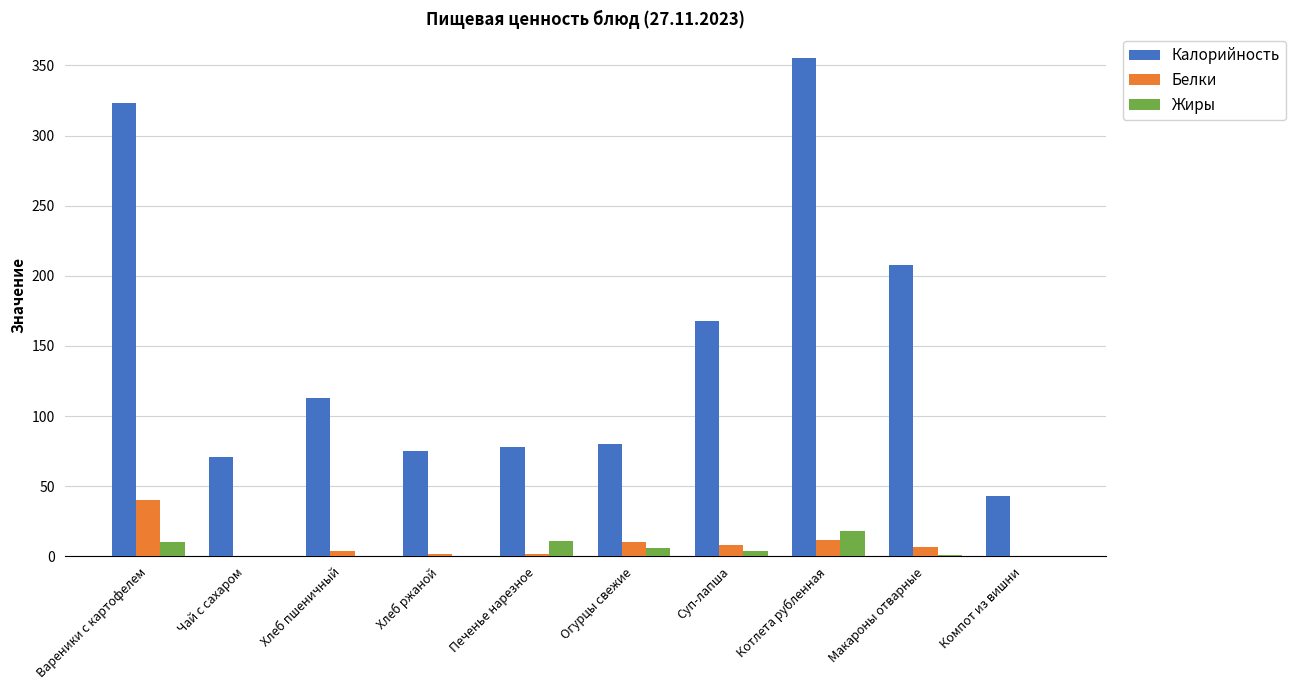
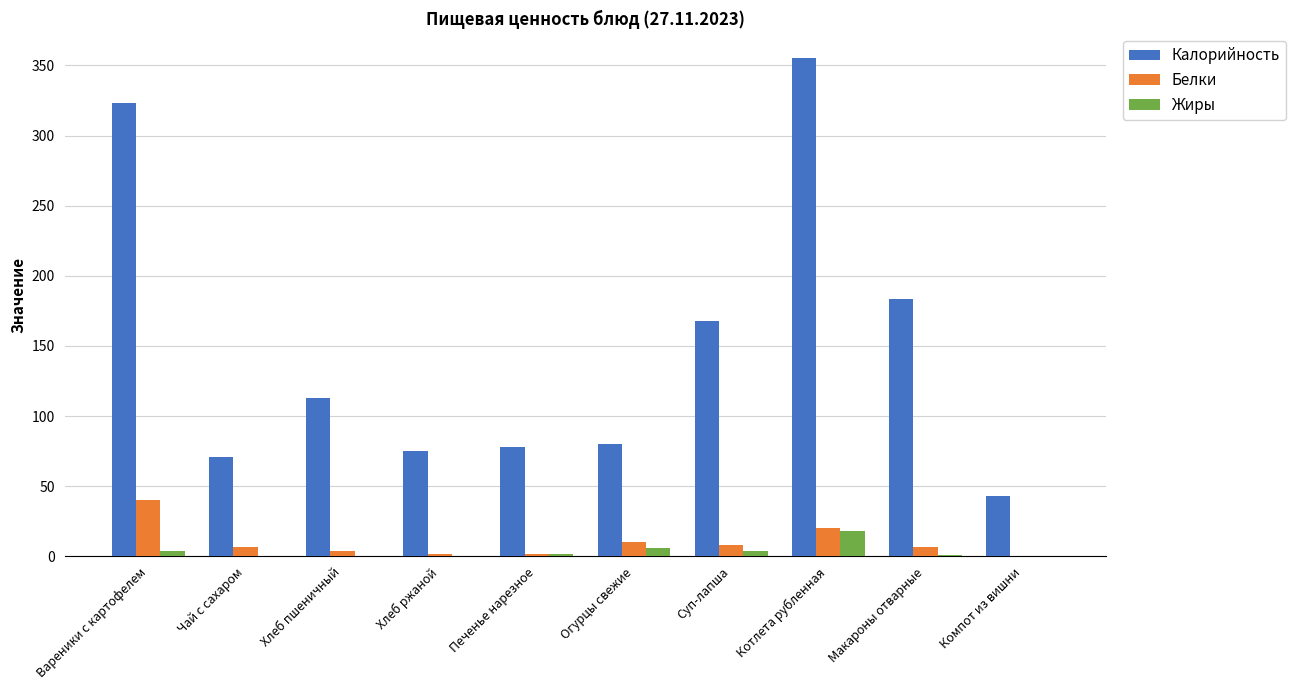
Жиры, Вареники с картофелем: 10 -> 4
Белки, Чай с сахаром: 0 -> 7
Жиры, Печенье нарезное: 11 -> 2
Белки, Котлета рубленная: 12 -> 20
Калорийность, Макароны отварные: 207 -> 184
